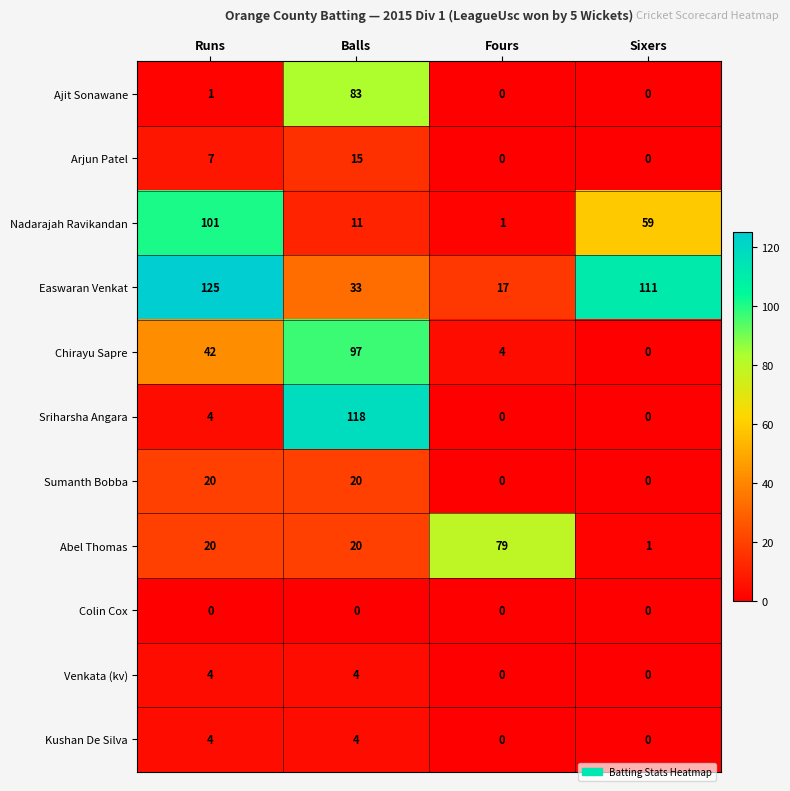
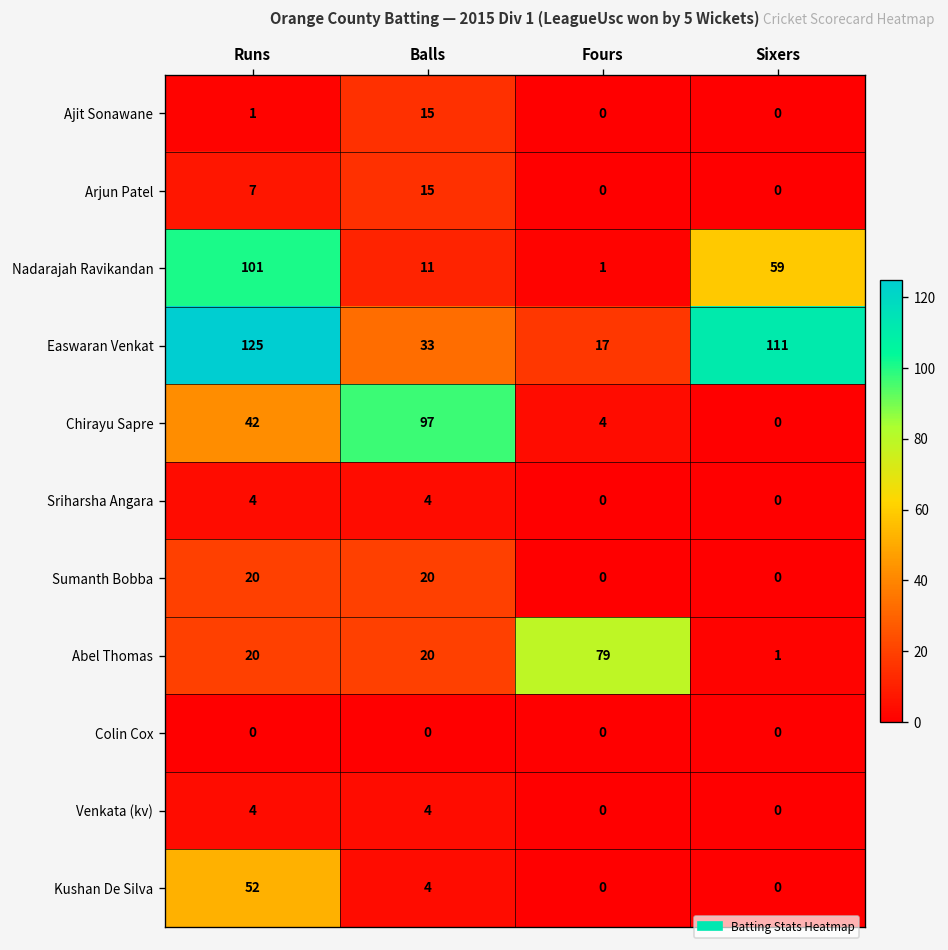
Ajit Sonawane, Balls: 83 -> 15
Sriharsha Angara, Balls: 118 -> 4
Kushan De Silva, Runs: 4 -> 52
